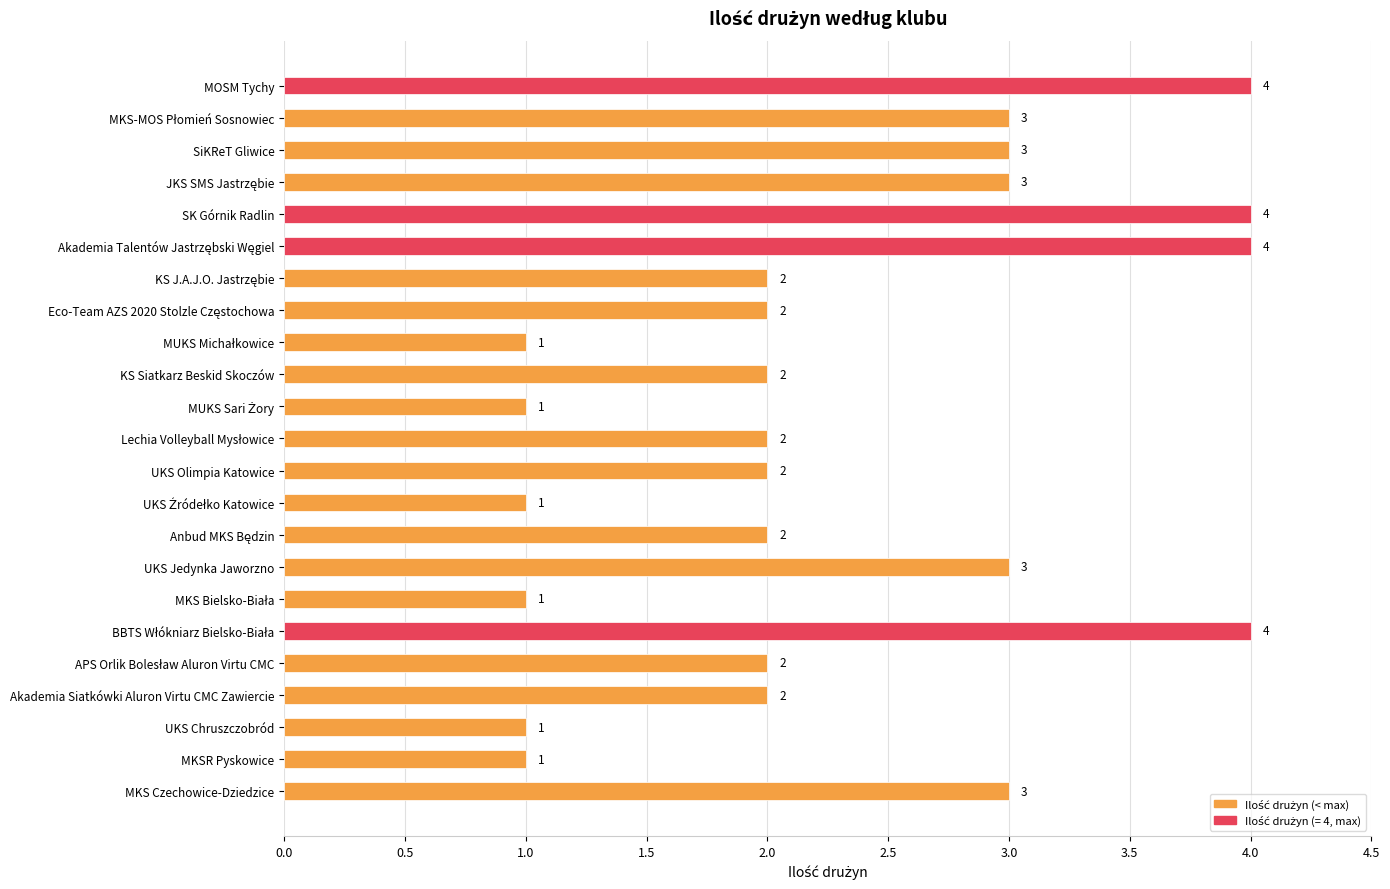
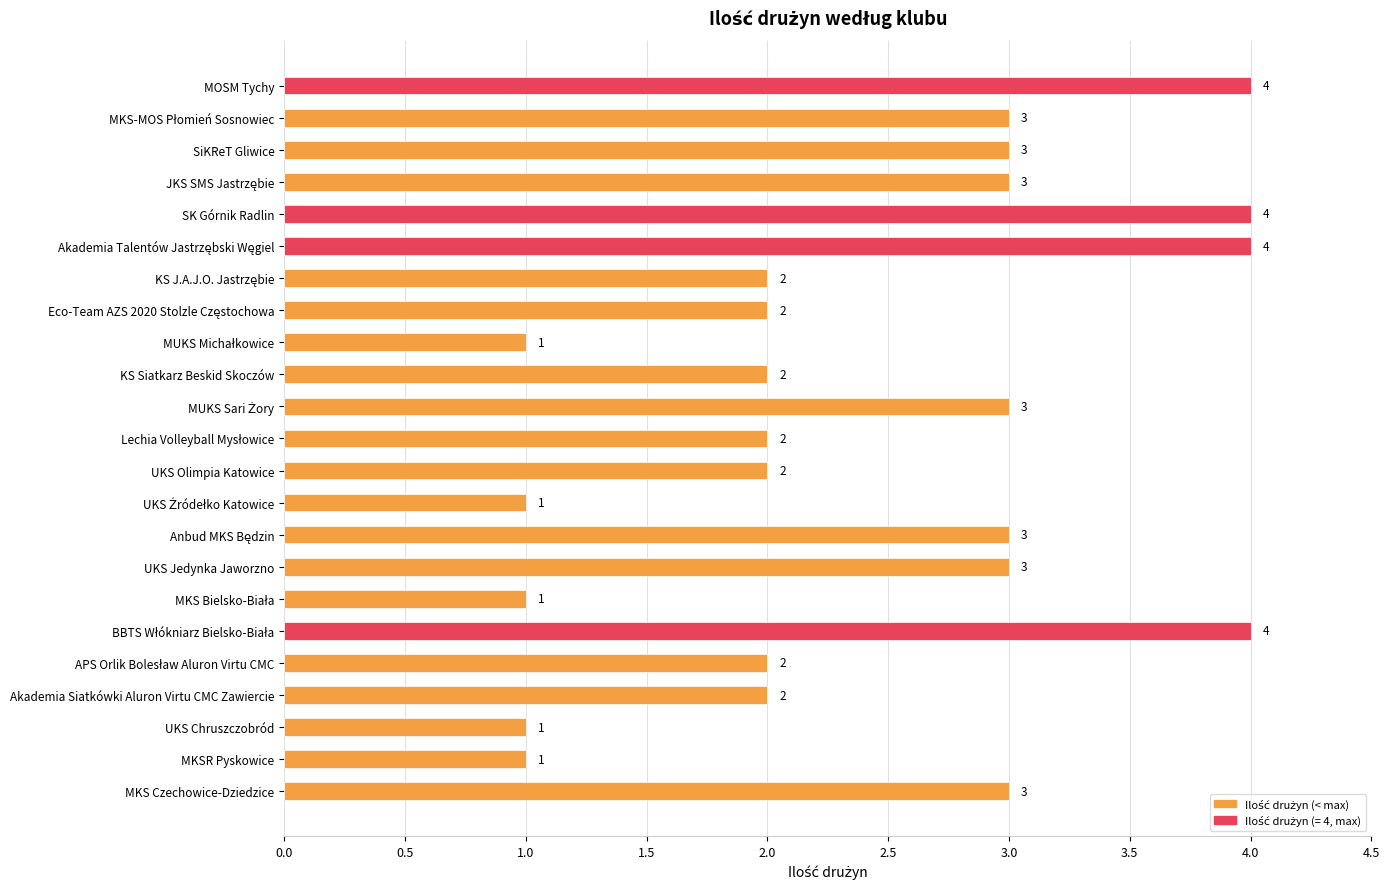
MUKS Sari Żory: 1 -> 3
Anbud MKS Będzin: 2 -> 3
